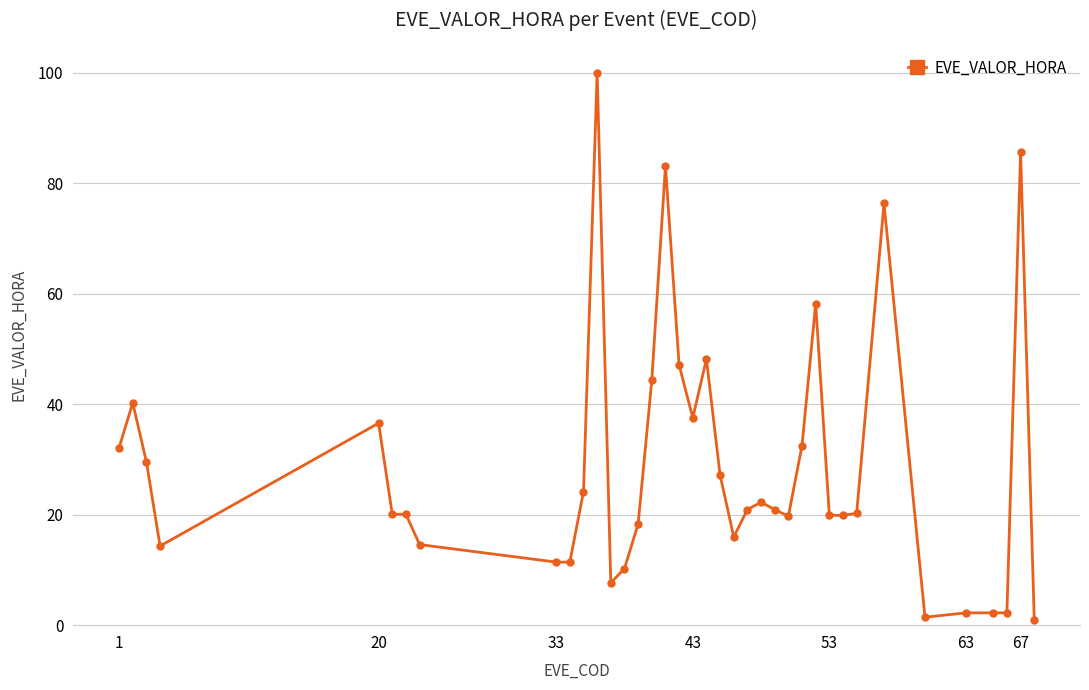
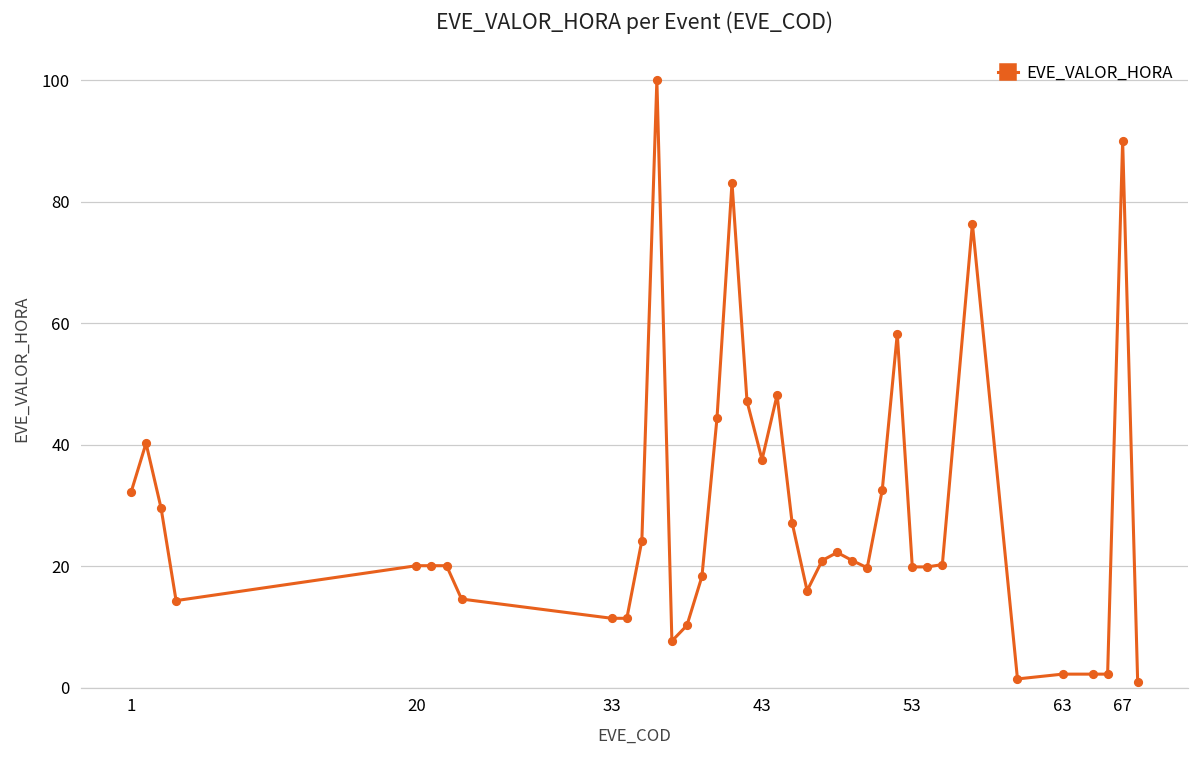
20: 37 -> 20
67: 86 -> 90
